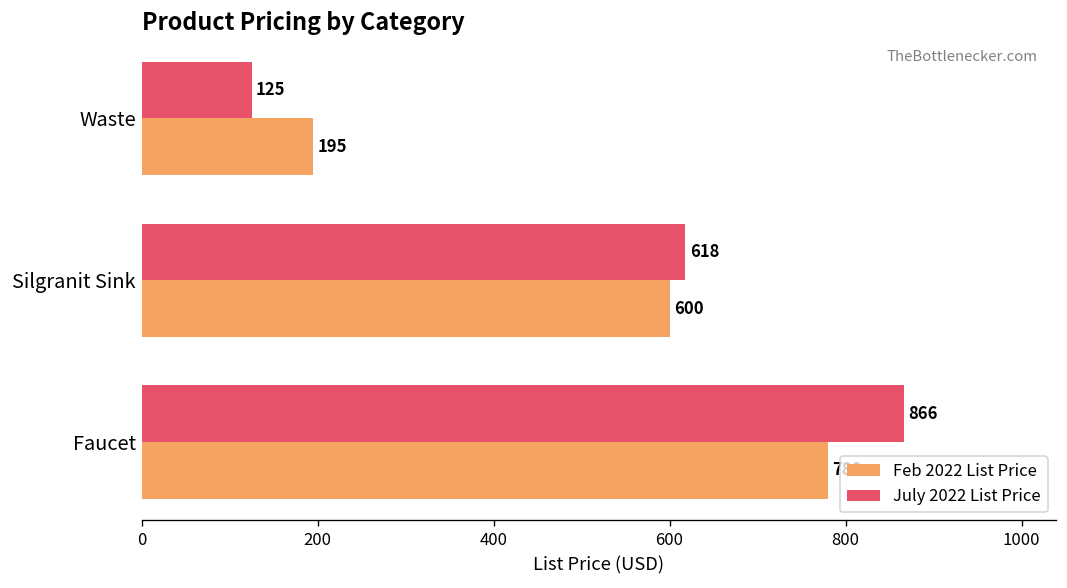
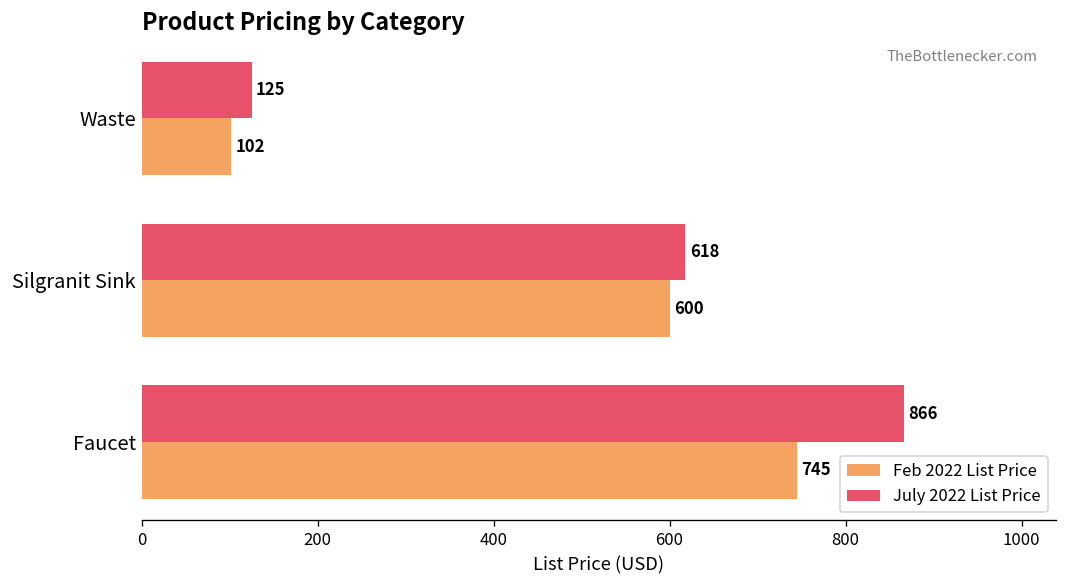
Feb 2022 List Price, Waste: 195 -> 102
Feb 2022 List Price, Faucet: 780 -> 750
